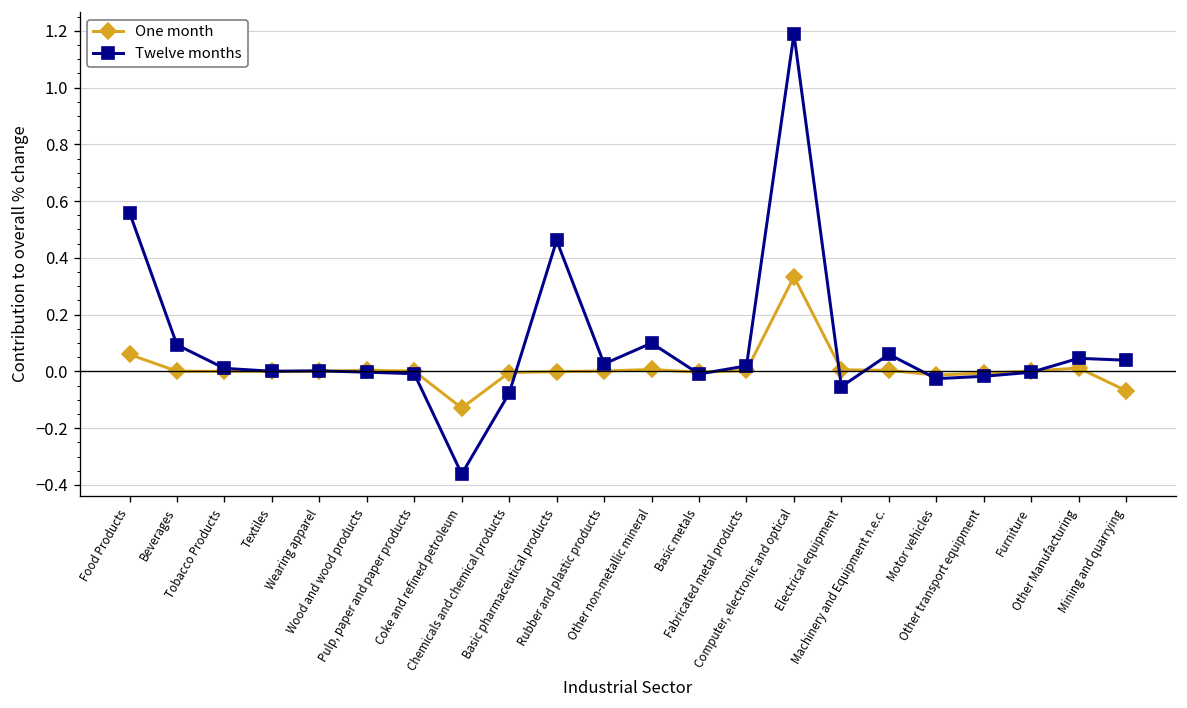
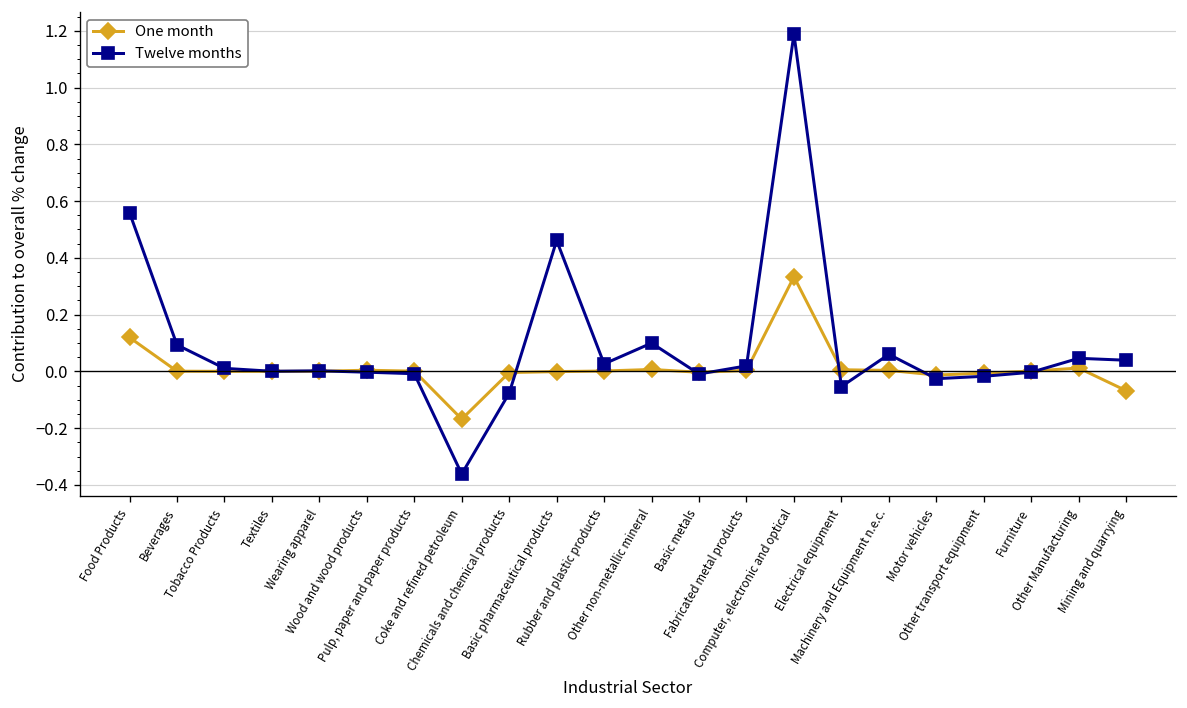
One month, Food Products: 0.06 -> 0.12
One month, Coke and refined petroleum: -0.13 -> -0.17
